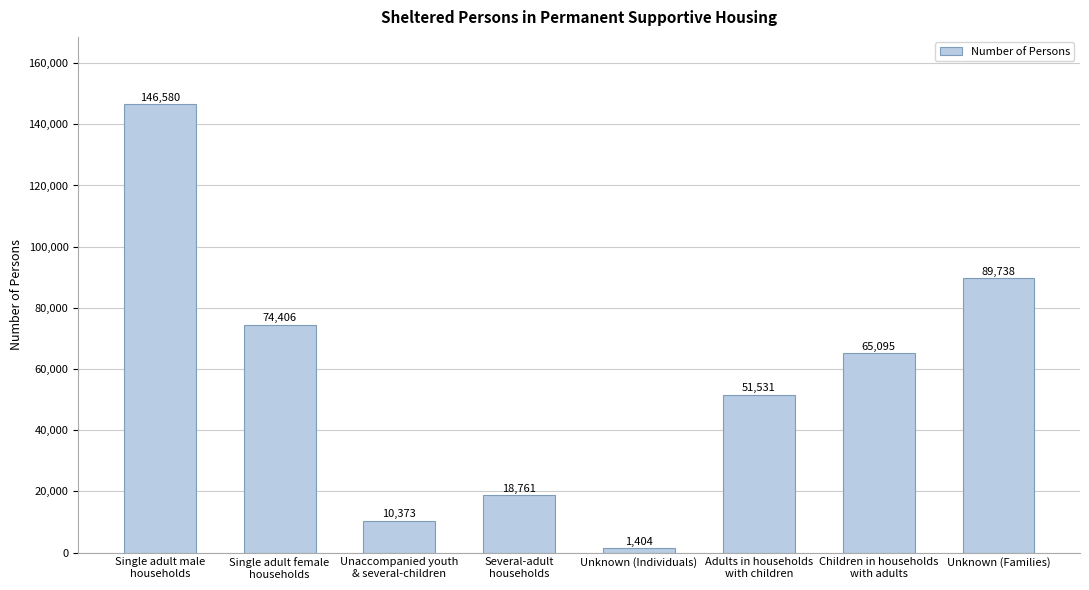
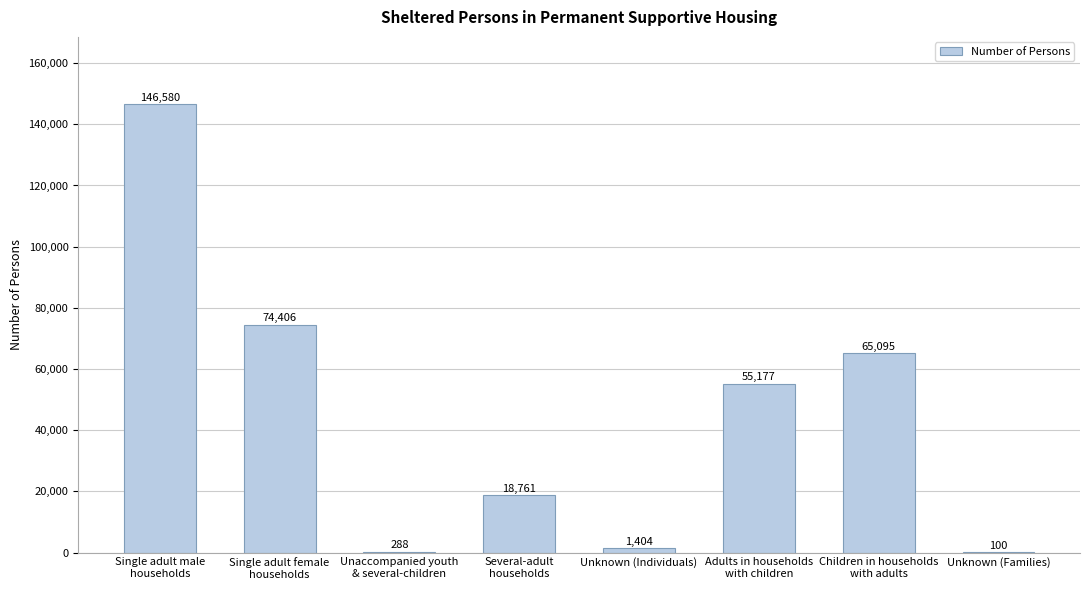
Unaccompanied youth & several-children: 10,373 -> 288
Adults in households with children: 51,531 -> 55,177
Unknown (Families): 89,738 -> 100
